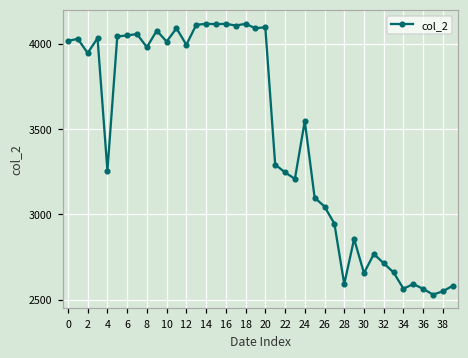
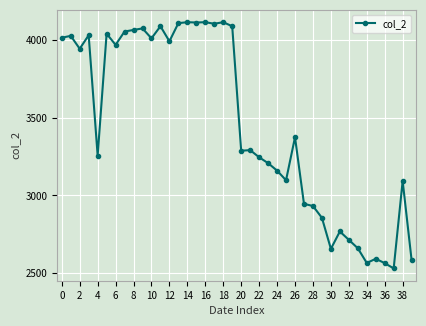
6: 4050 -> 3970
8: 3980 -> 4070
20: 4100 -> 3290
24: 3550 -> 3160
26: 3050 -> 3380
28: 2590 -> 2930
38: 2550 -> 3090
